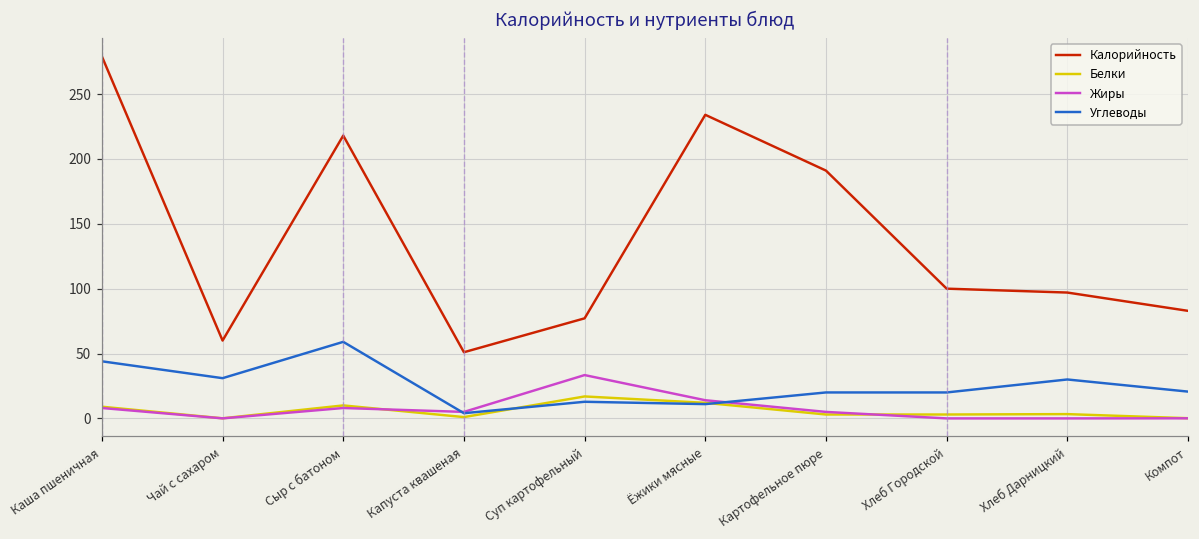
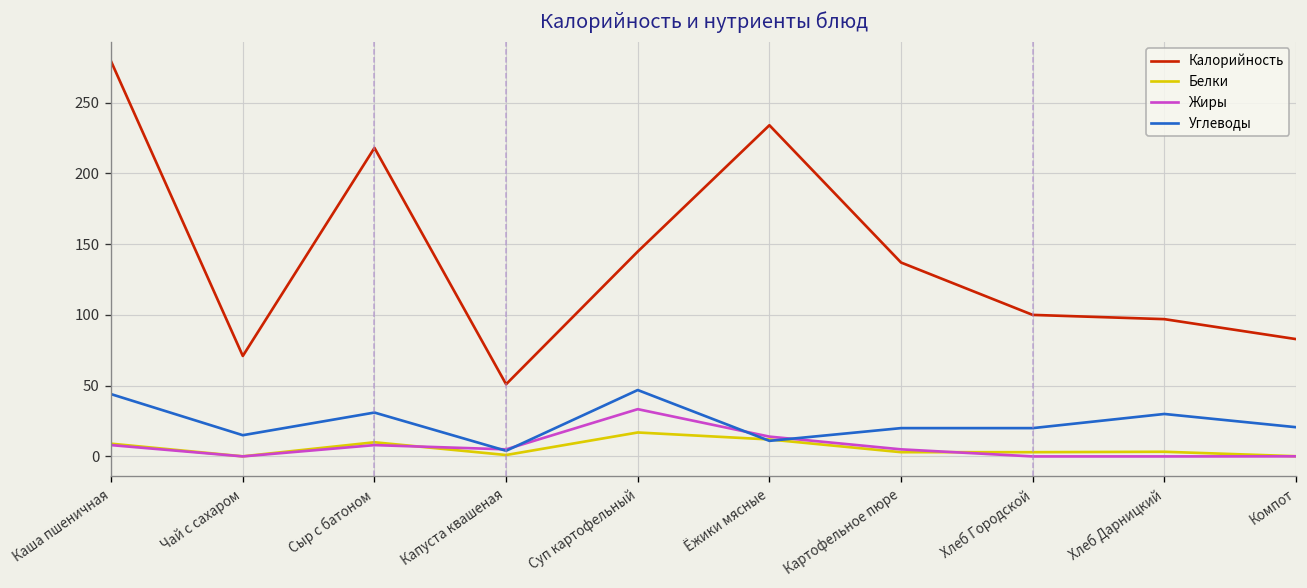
Калорийность, Чай с сахаром: 60 -> 71
Углеводы, Чай с сахаром: 31 -> 15
Углеводы, Сыр с батоном: 59 -> 31
Калорийность, Суп картофельный: 77 -> 145
Углеводы, Суп картофельный: 13 -> 47
Калорийность, Картофельное пюре: 191 -> 137
